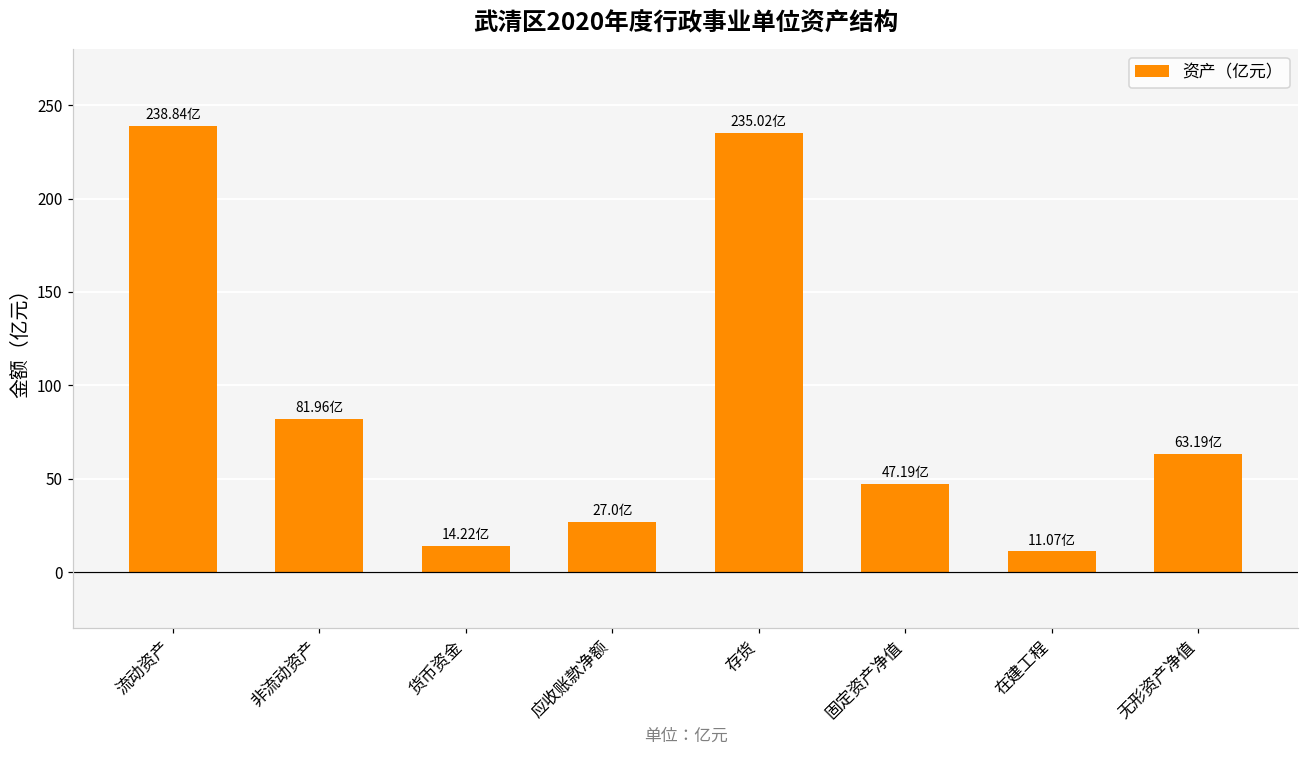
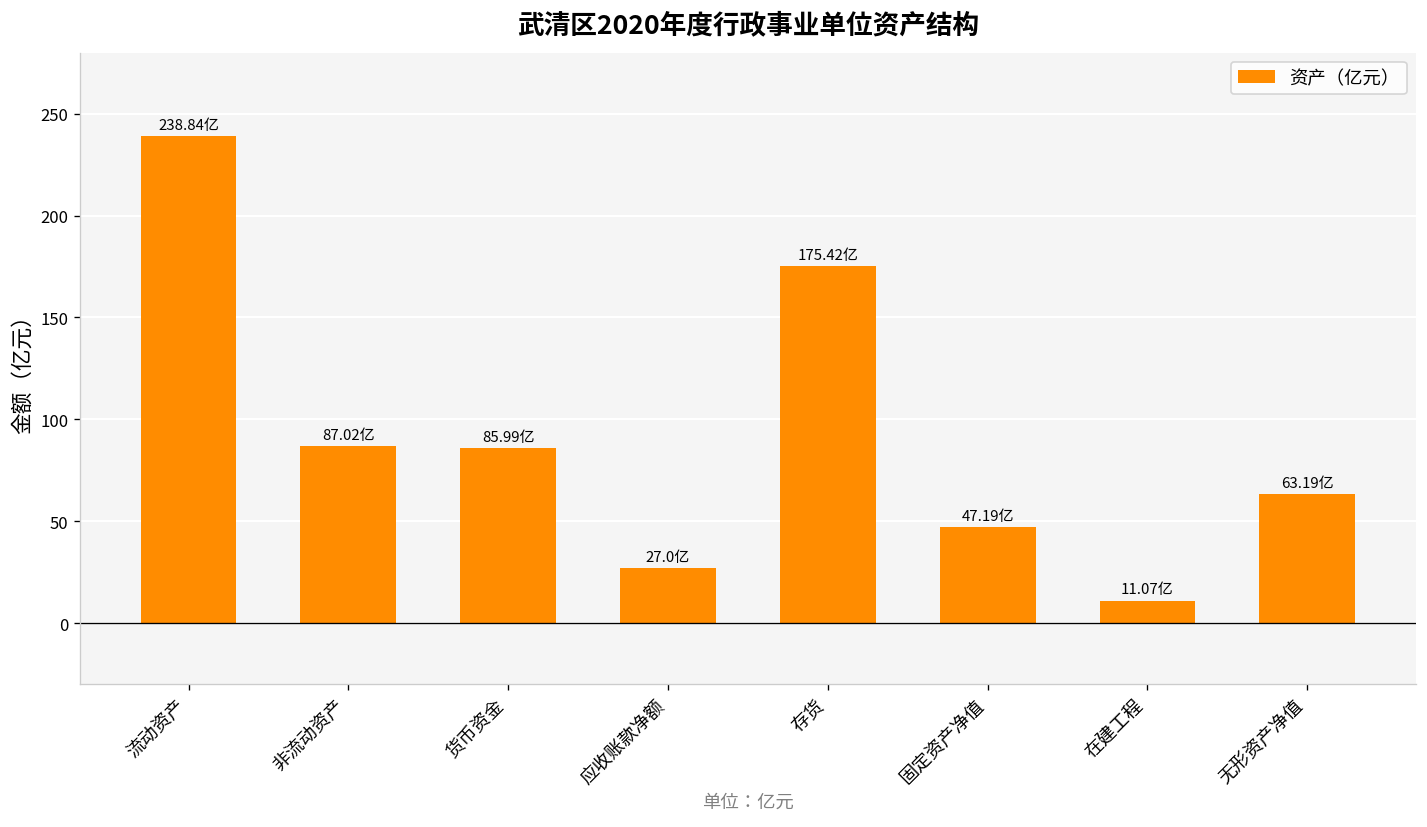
非流动资产: 81.96亿 -> 87.02亿
货币资金: 14.22亿 -> 85.99亿
存货: 235.02亿 -> 175.42亿
